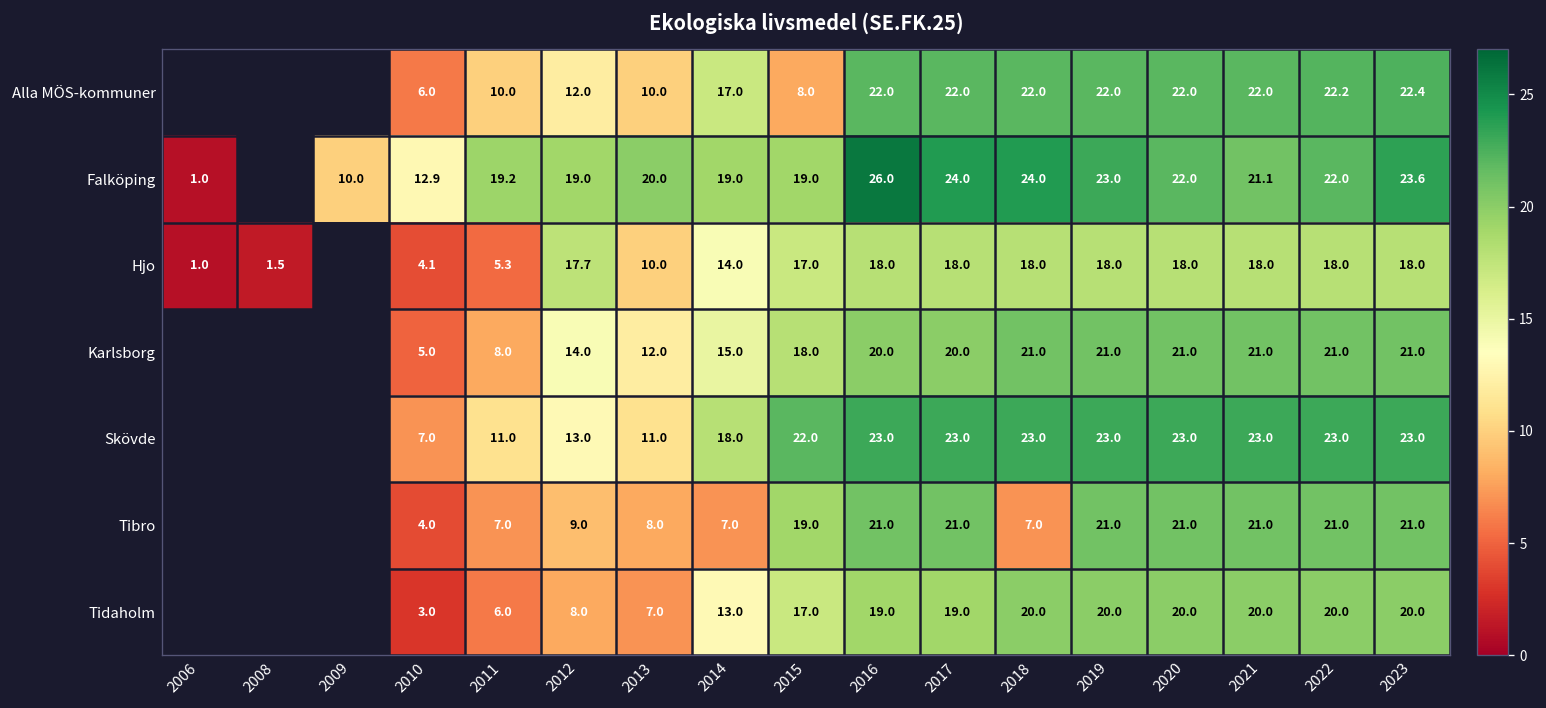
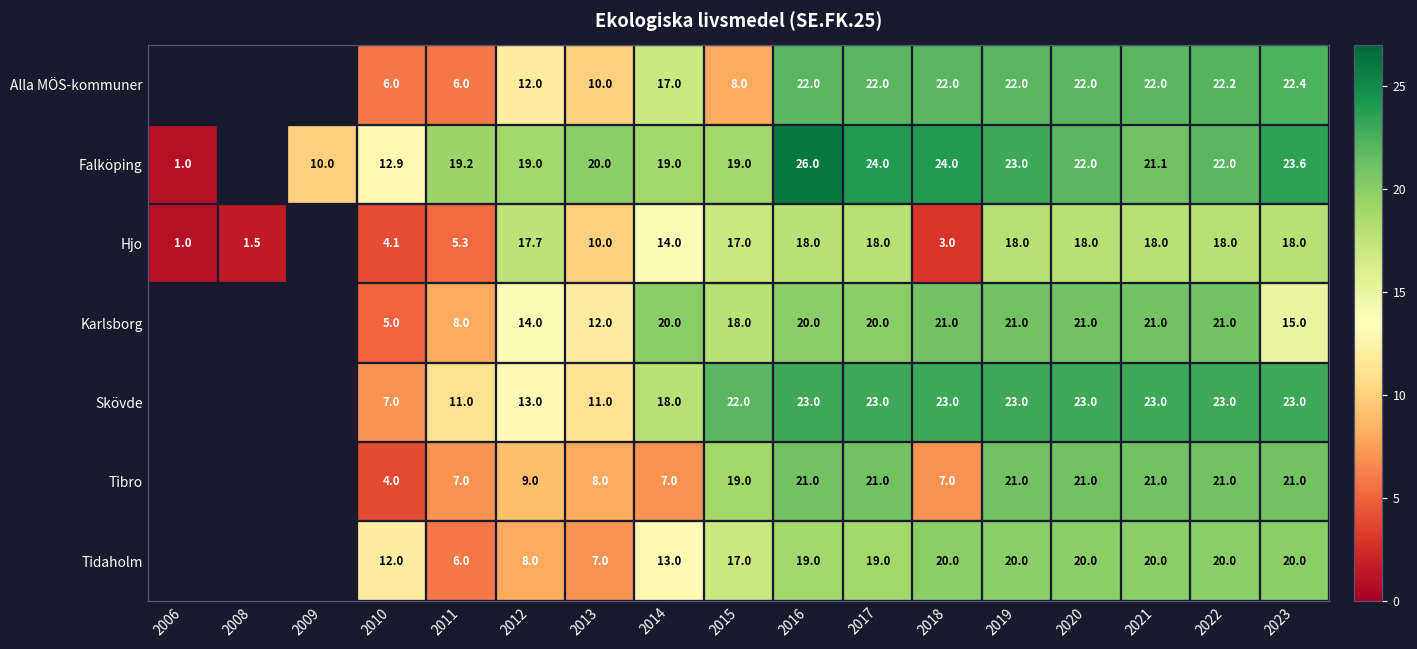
Alla MÖS-kommuner, 2011: 10.0 -> 6.0
Hjo, 2018: 18.0 -> 3.0
Karlsborg, 2014: 15.0 -> 20.0
Karlsborg, 2023: 21.0 -> 15.0
Tidaholm, 2010: 3.0 -> 12.0
